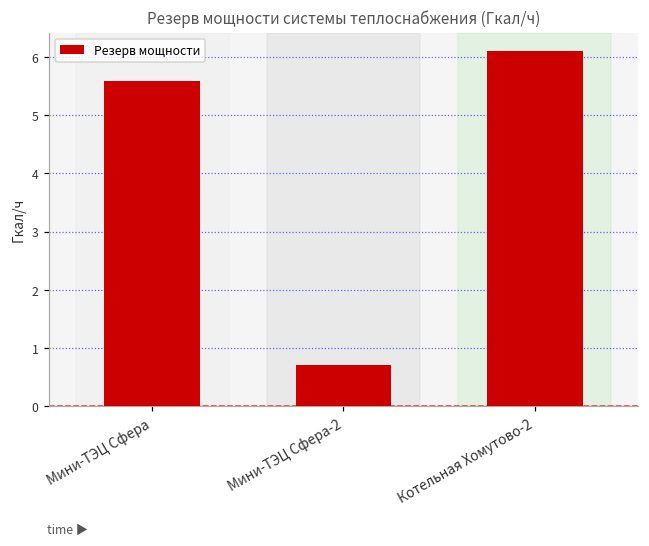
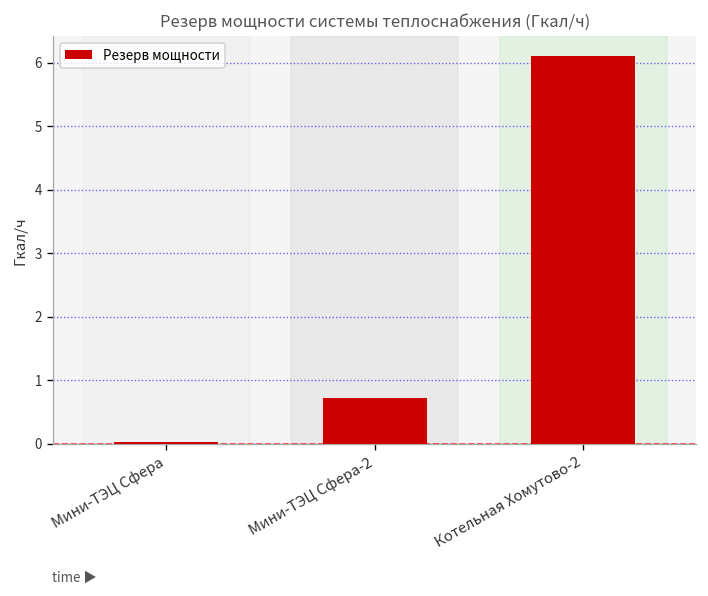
Мини-ТЭЦ Сфера: 5.6 -> 0.0
